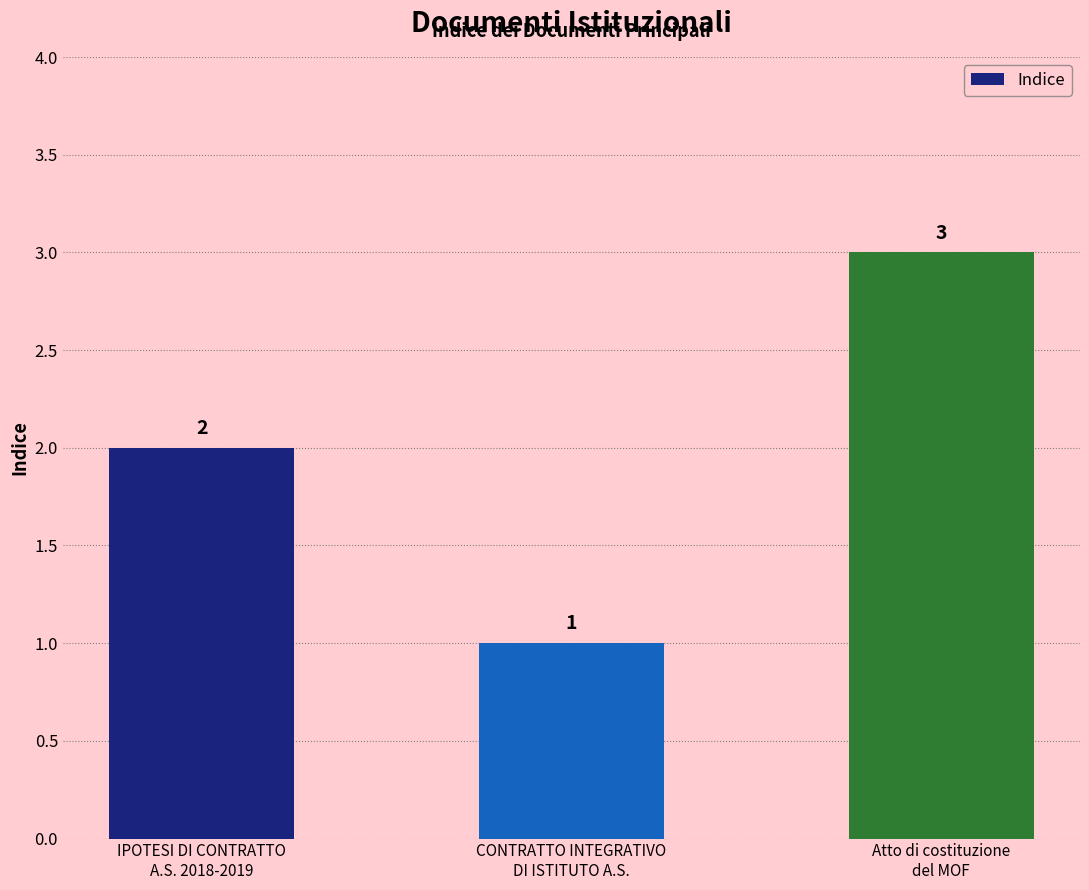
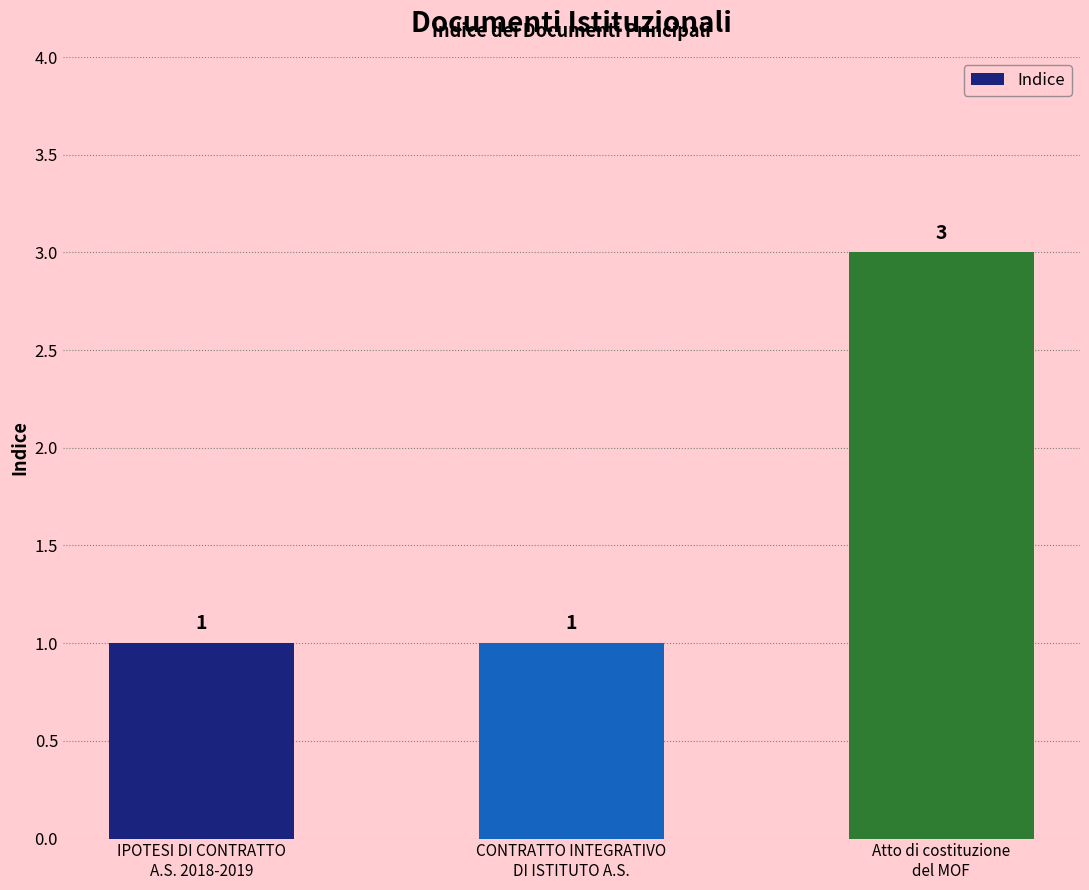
IPOTESI DI CONTRATTO A.S. 2018-2019: 2 -> 1
